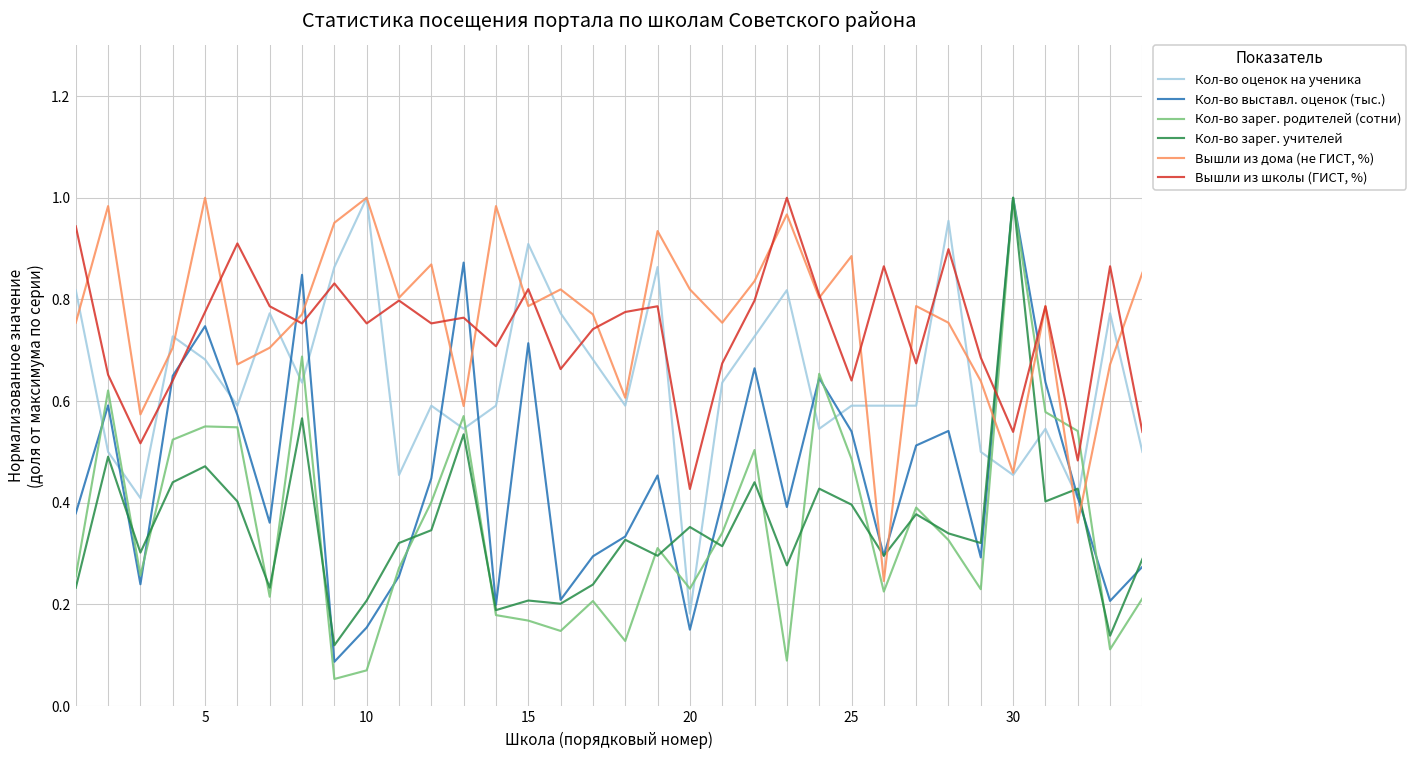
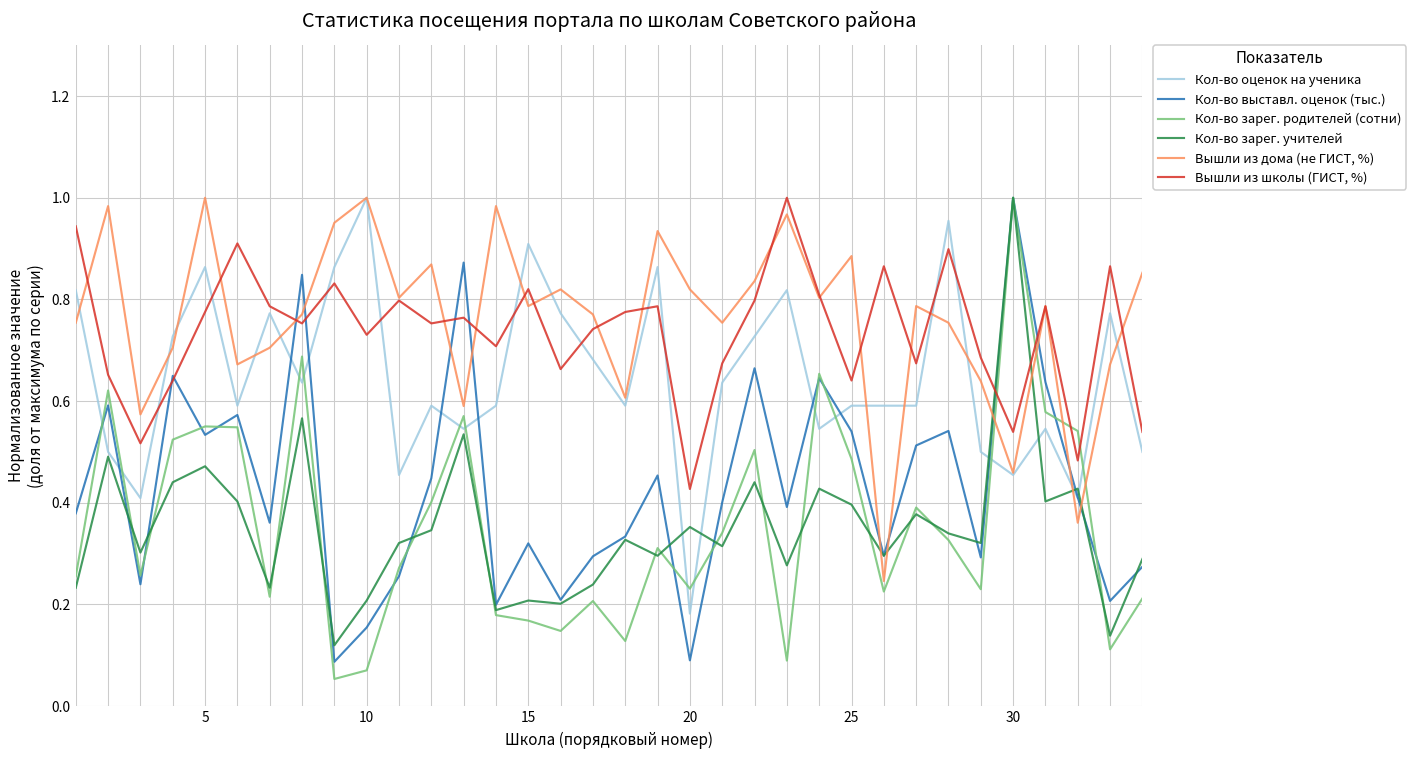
Кол-во оценок на ученика, 5: 0.68 -> 0.86
Кол-во выставл. оценок (тыс.), 5: 0.75 -> 0.53
Вышли из школы (ГИСТ, %), 10: 0.75 -> 0.73
Кол-во выставл. оценок (тыс.), 15: 0.71 -> 0.32
Кол-во выставл. оценок (тыс.), 20: 0.15 -> 0.09
